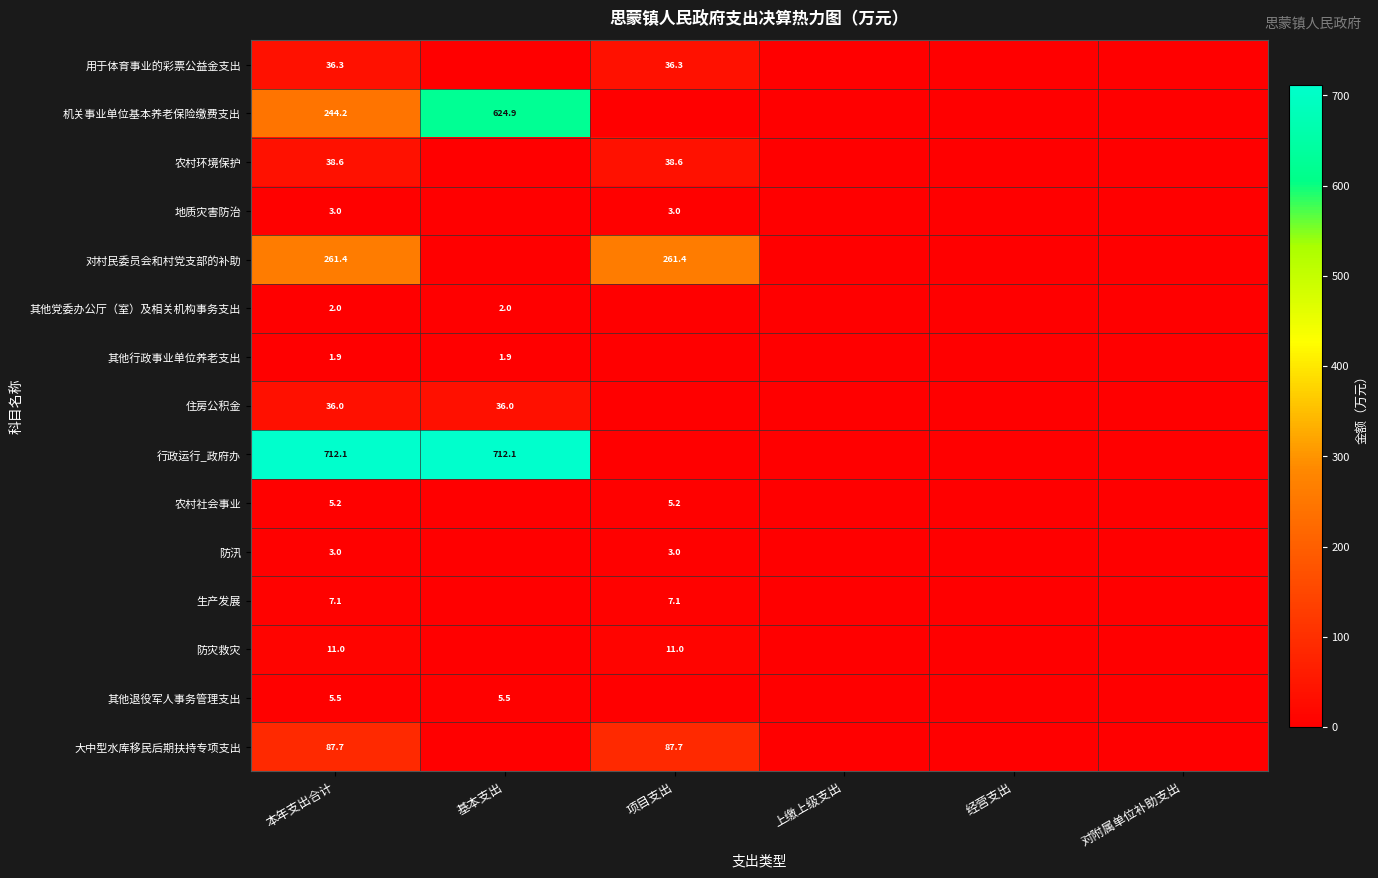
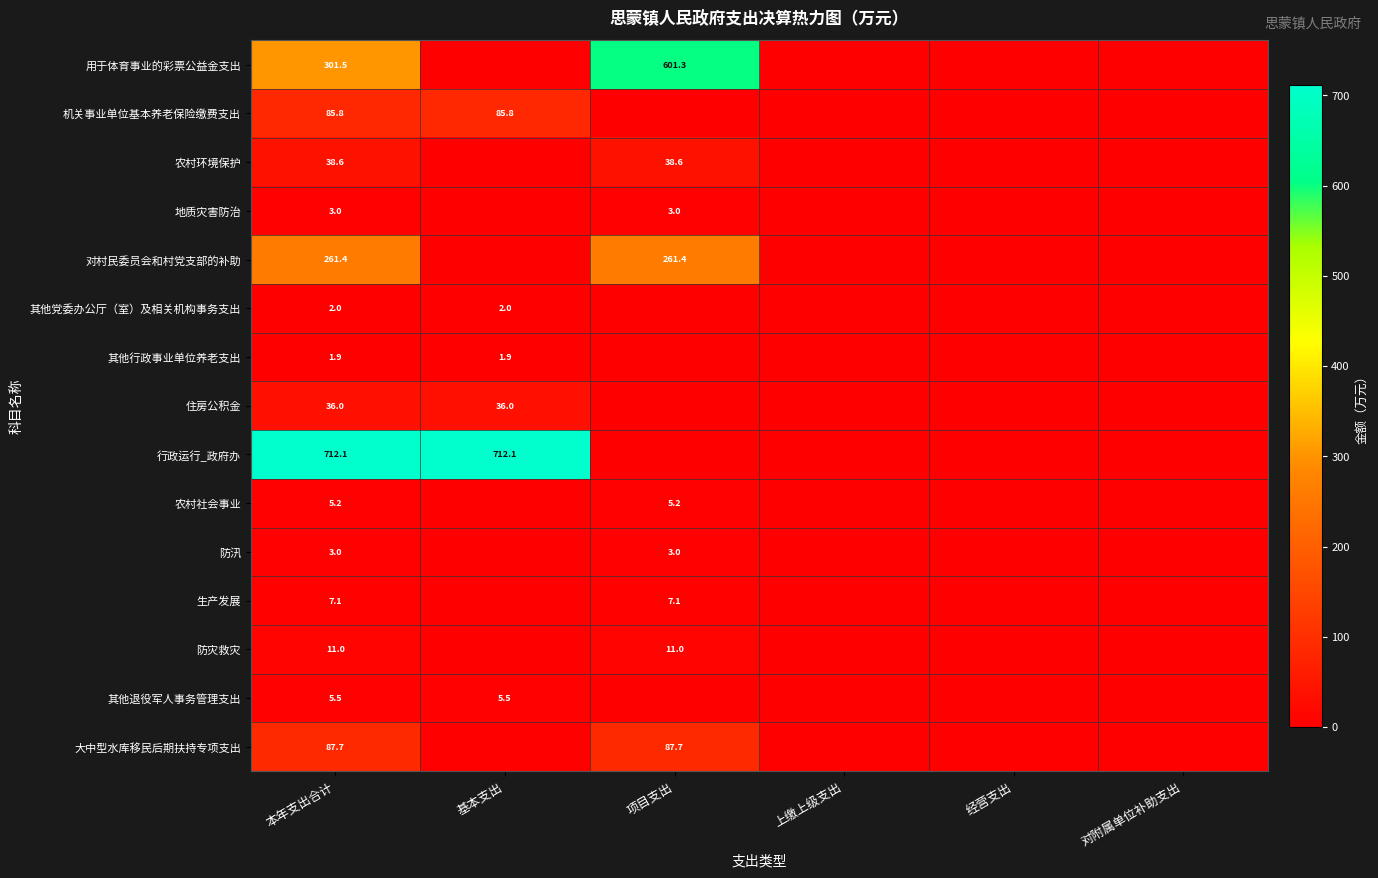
用于体育事业的彩票公益金支出, 本年支出合计: 36.3 -> 301.5
用于体育事业的彩票公益金支出, 项目支出: 36.3 -> 601.3
机关事业单位基本养老保险缴费支出, 本年支出合计: 244.2 -> 85.8
机关事业单位基本养老保险缴费支出, 基本支出: 624.9 -> 85.8
